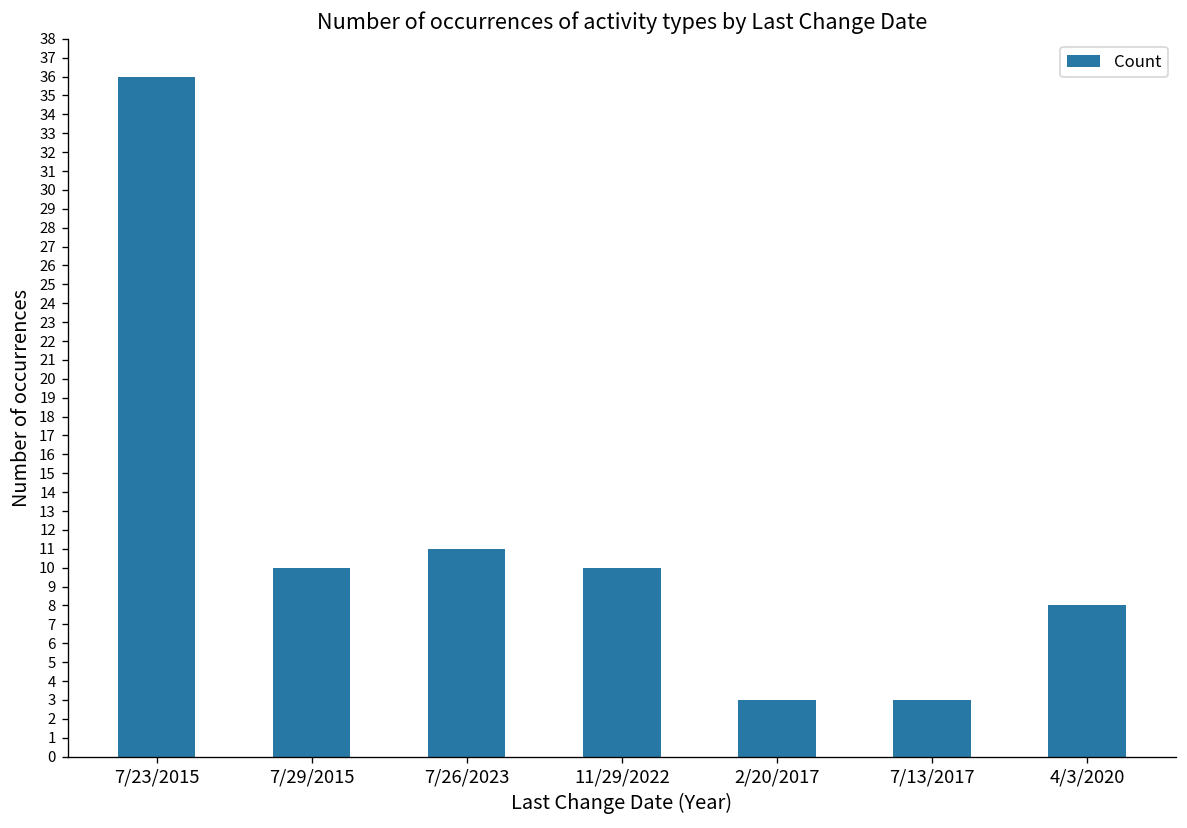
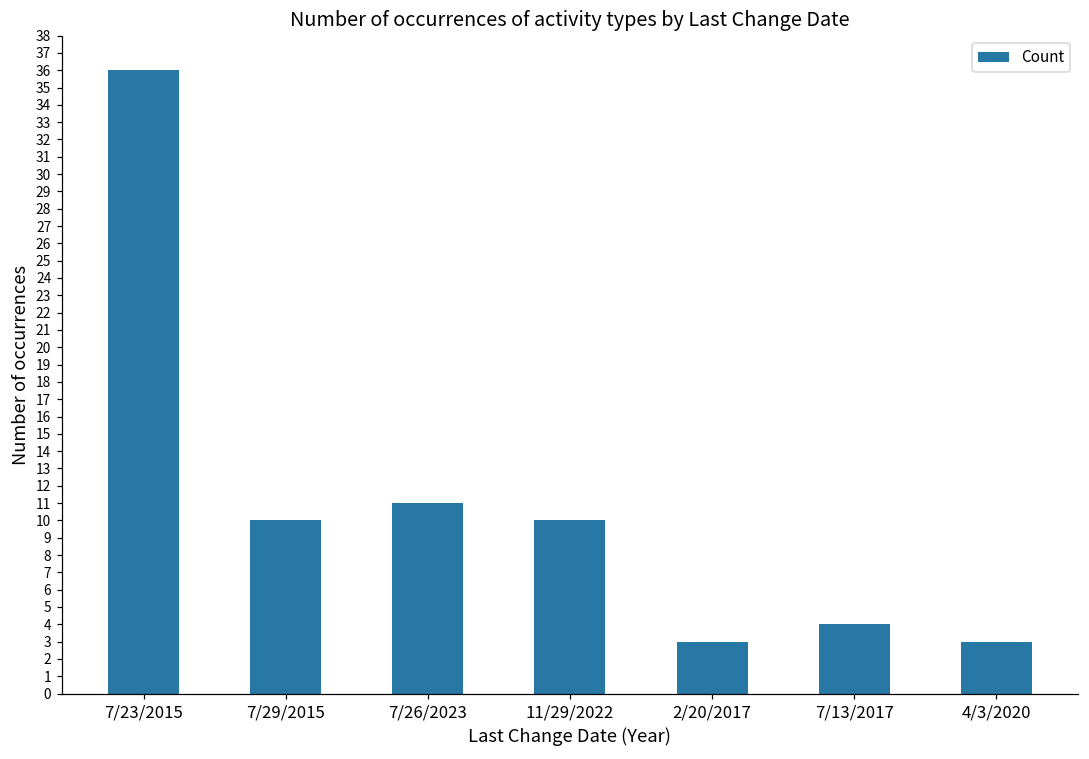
7/13/2017: 3 -> 4
4/3/2020: 8 -> 3
